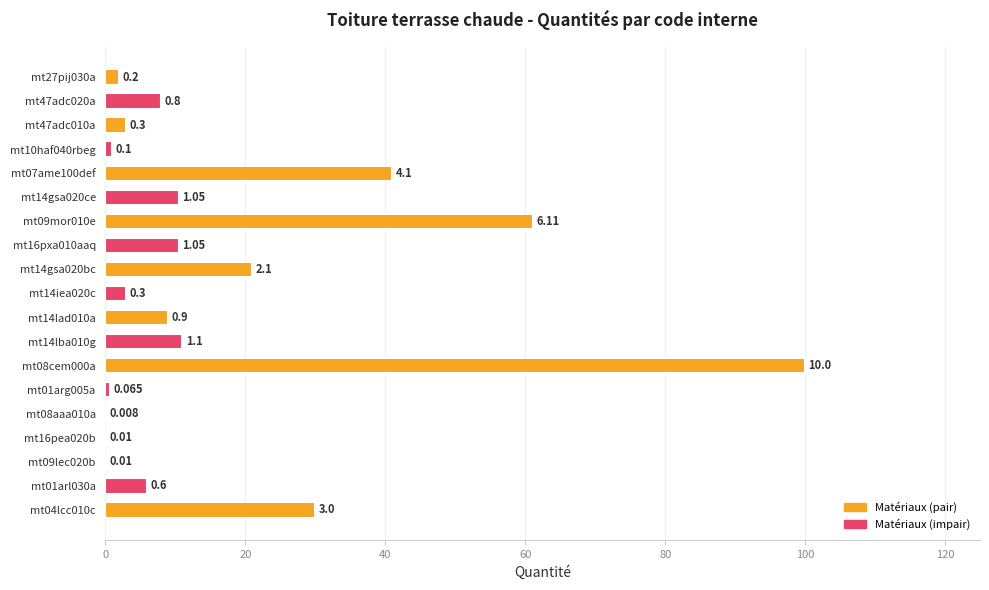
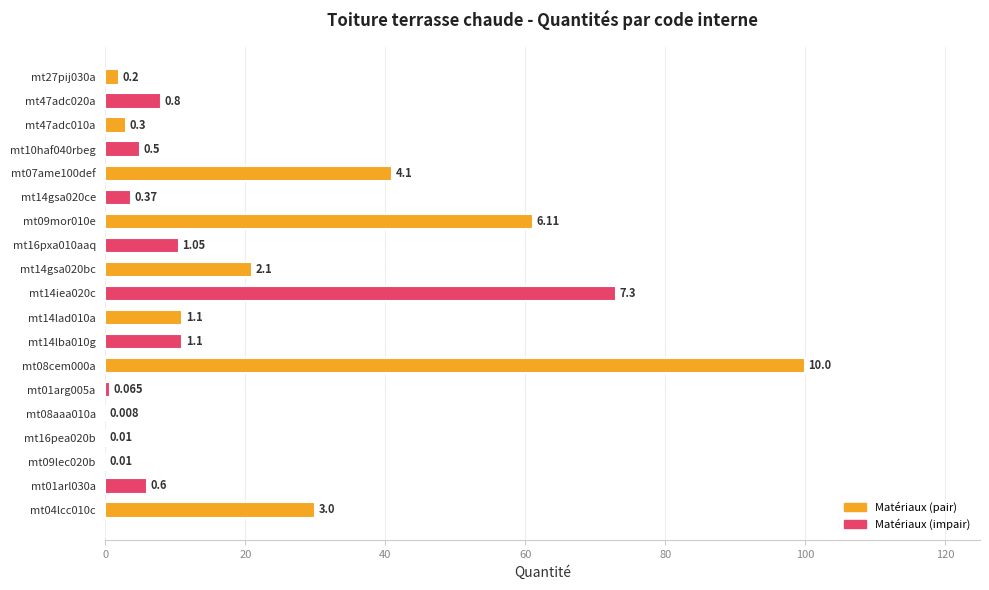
mt10haf040rbeg: 0.1 -> 0.5
mt14gsa020ce: 1.05 -> 0.37
mt14iea020c: 0.3 -> 7.3
mt14lad010a: 0.9 -> 1.1
